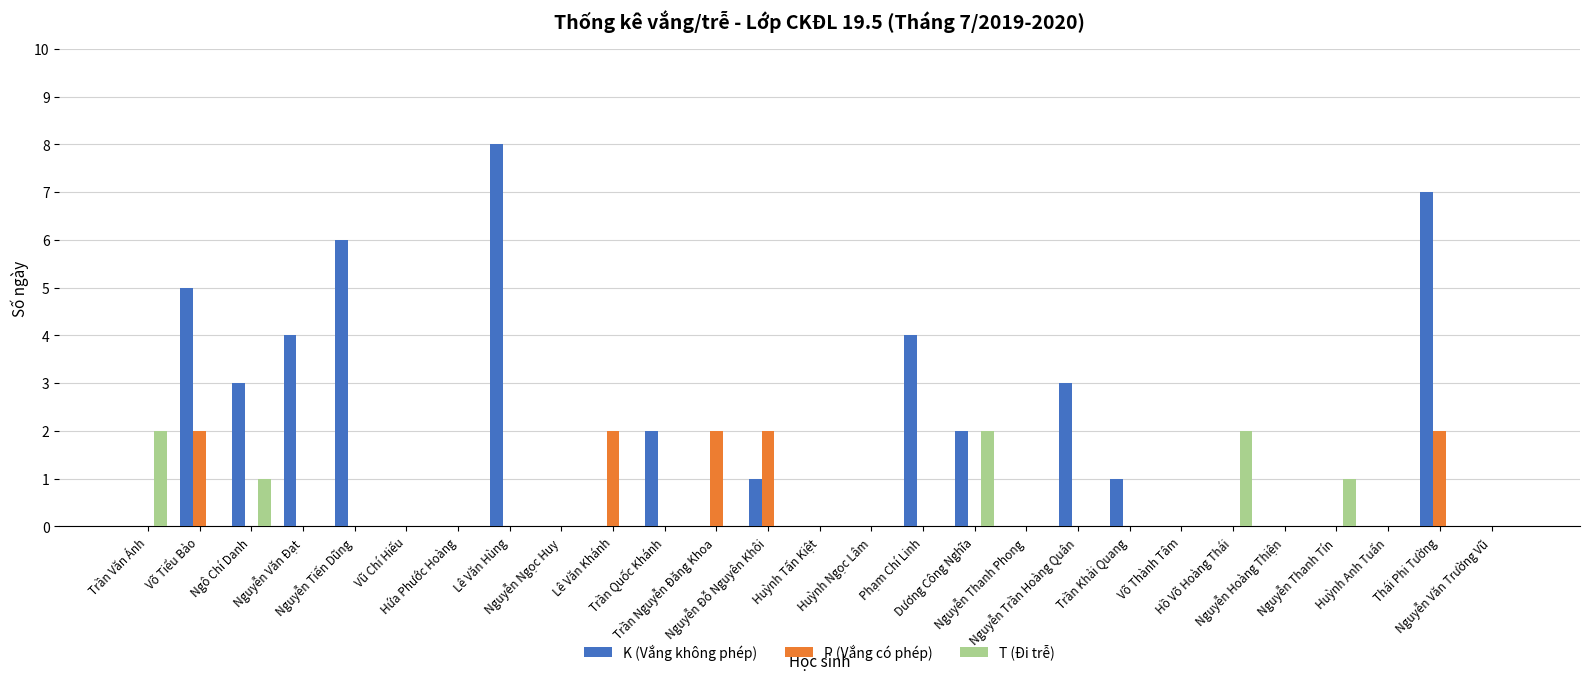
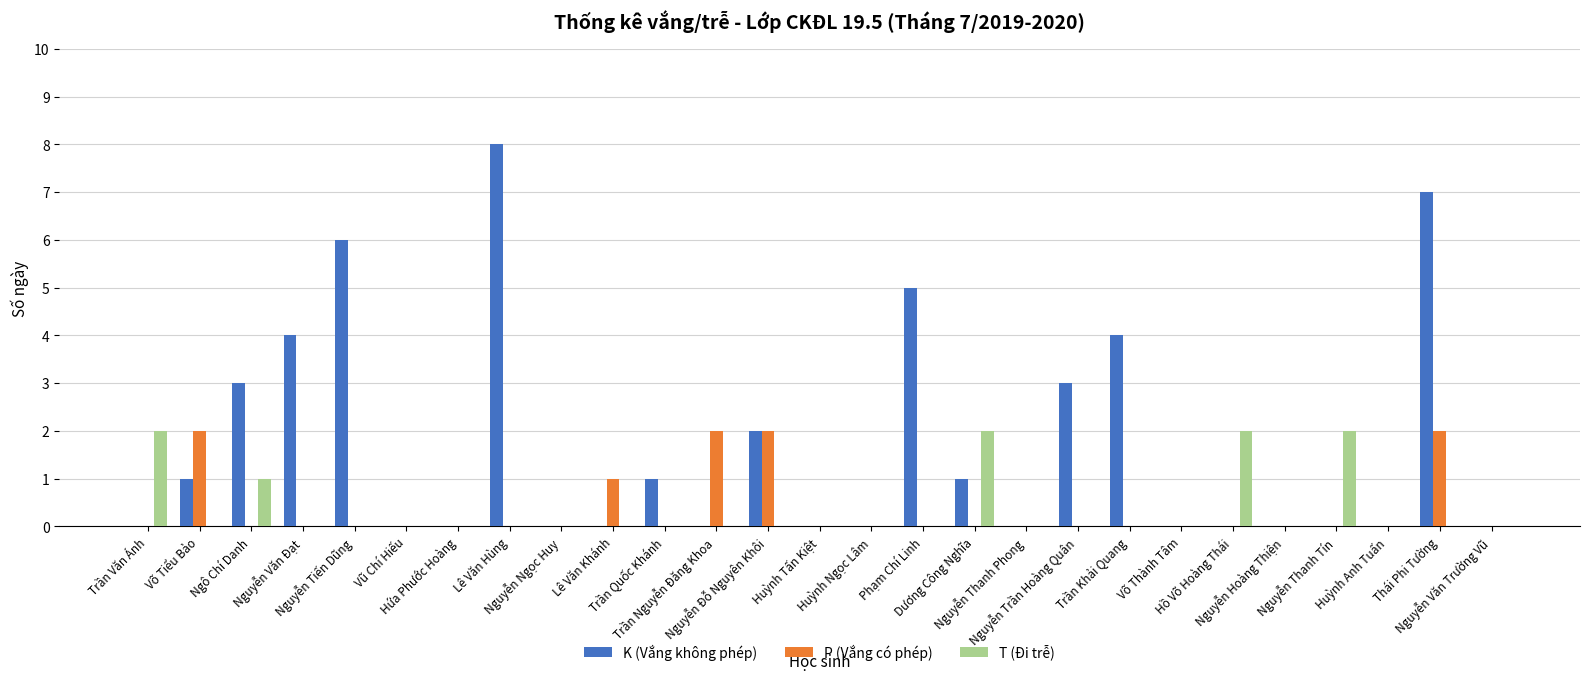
K (Vắng không phép), Võ Tiểu Bảo: 5 -> 1
P (Vắng có phép), Lê Văn Khánh: 2 -> 1
K (Vắng không phép), Trần Quốc Khánh: 2 -> 1
K (Vắng không phép), Nguyễn Đỗ Nguyên Khôi: 1 -> 2
K (Vắng không phép), Phạm Chí Linh: 4 -> 5
K (Vắng không phép), Dương Công Nghĩa: 2 -> 1
K (Vắng không phép), Trần Khải Quang: 1 -> 4
T (Đi trễ), Nguyễn Thanh Tín: 1 -> 2
